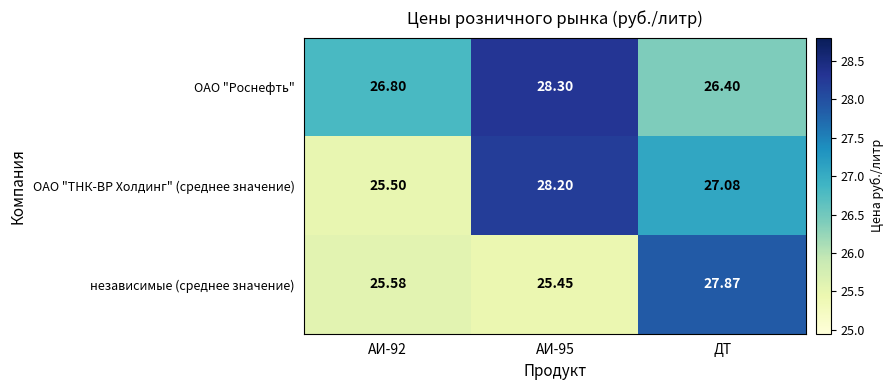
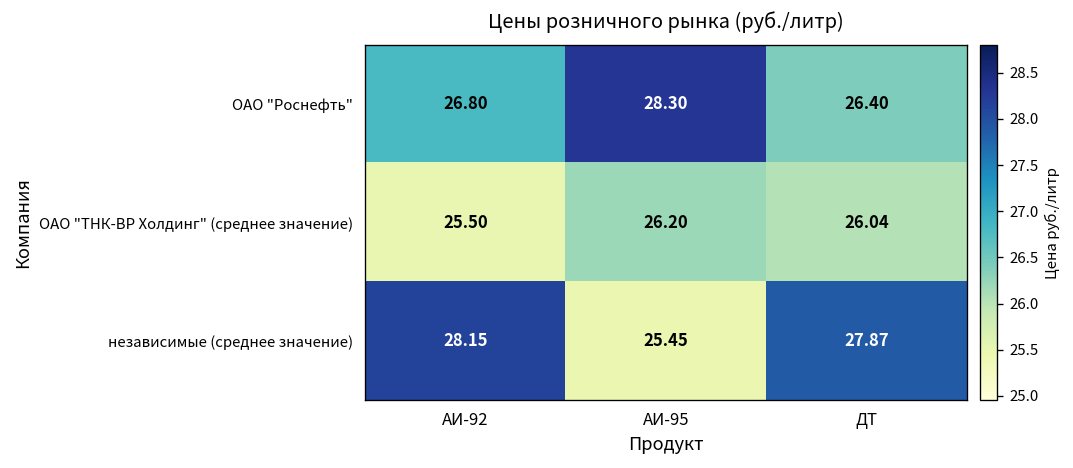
ОАО "ТНК-ВР Холдинг" (среднее значение), АИ-95: 28.20 -> 26.20
ОАО "ТНК-ВР Холдинг" (среднее значение), ДТ: 27.08 -> 26.04
независимые (среднее значение), АИ-92: 25.58 -> 28.15
